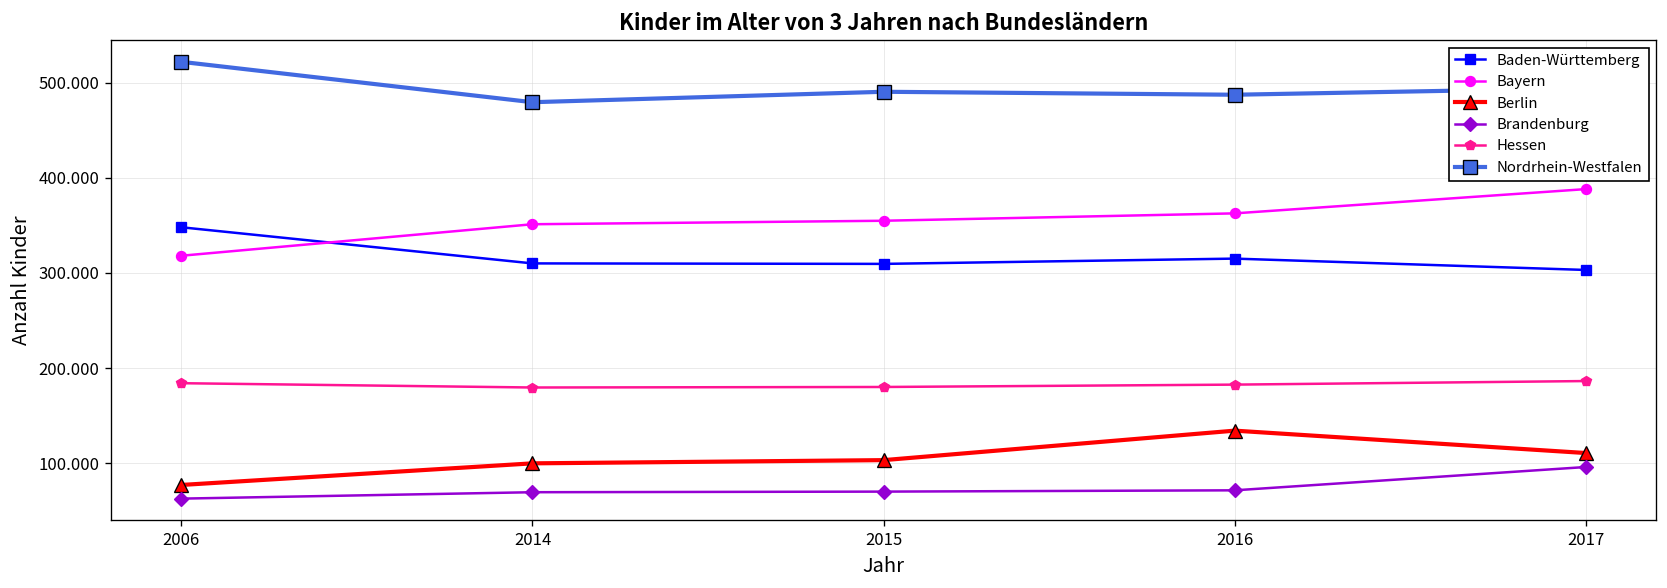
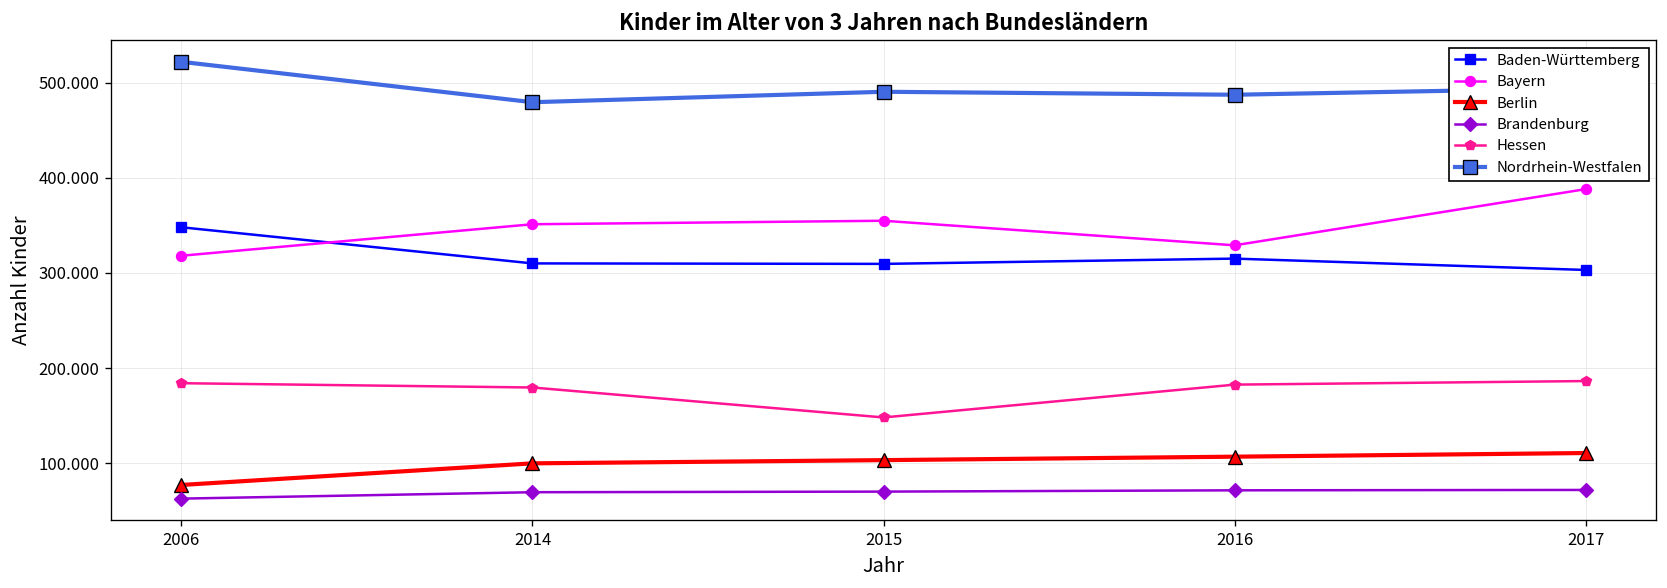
Hessen, 2015: 180 -> 150
Bayern, 2016: 360 -> 330
Berlin, 2016: 130 -> 110
Brandenburg, 2017: 100 -> 70
